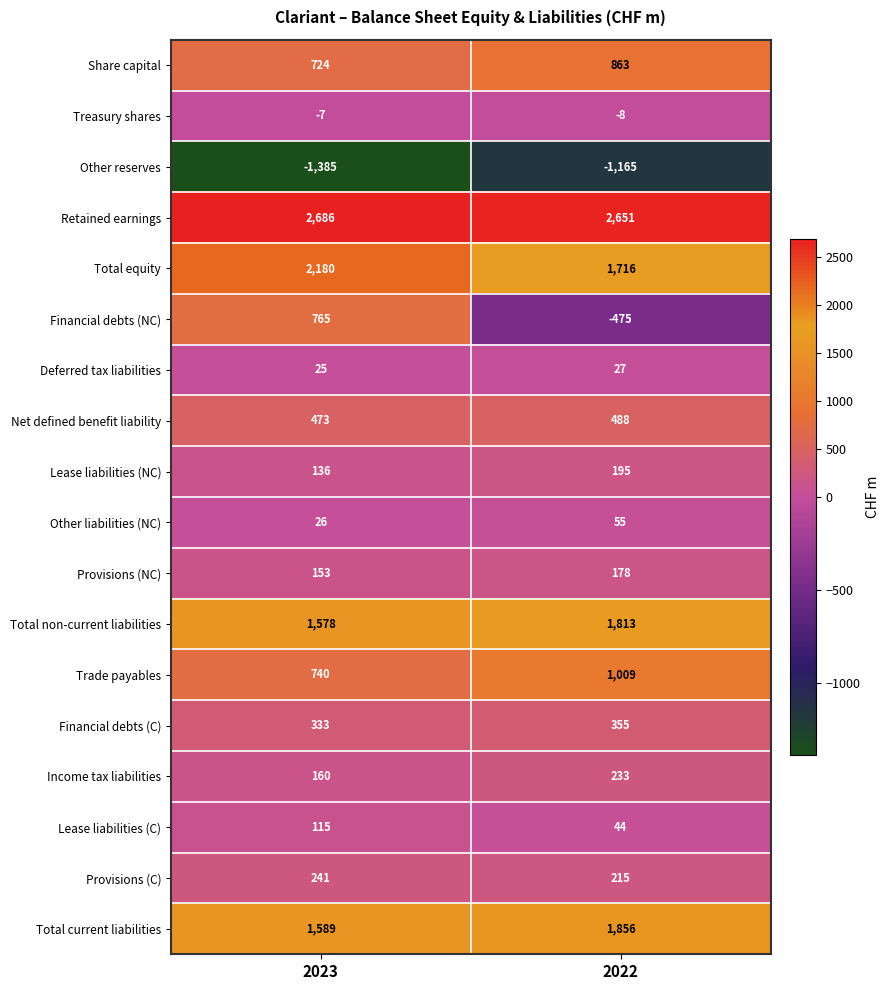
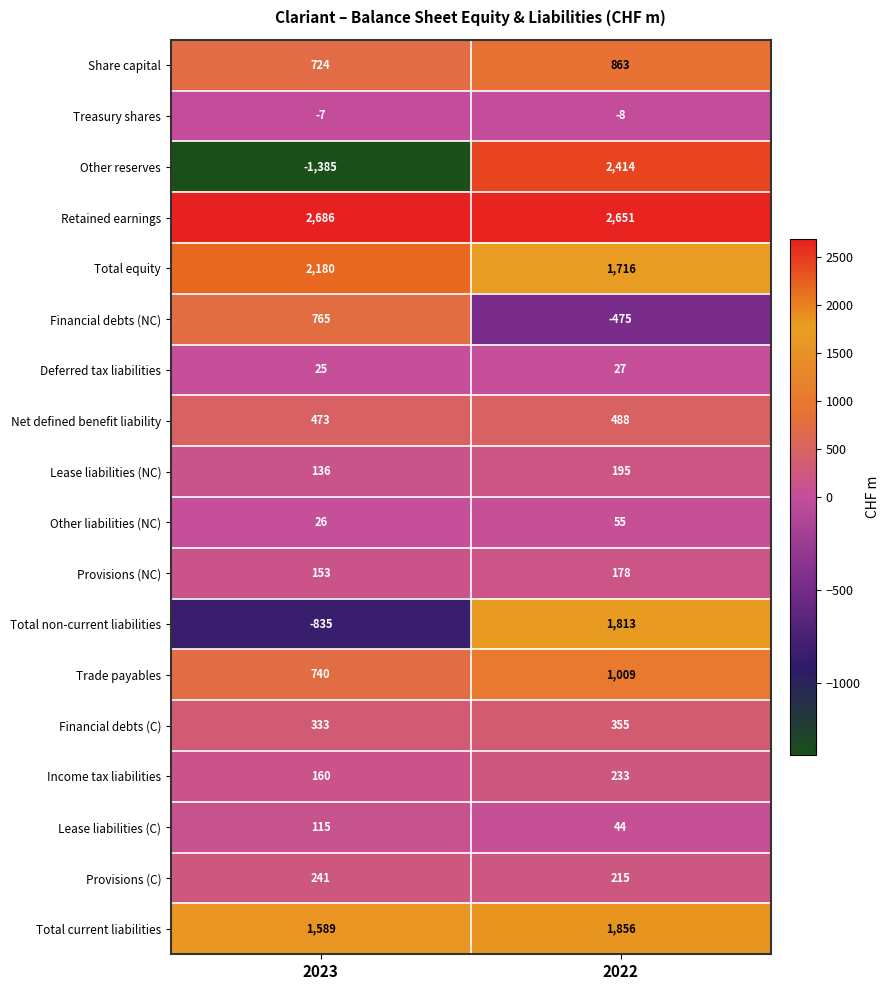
Other reserves, 2022: -1,165 -> 2,414
Total non-current liabilities, 2023: 1,578 -> -835
